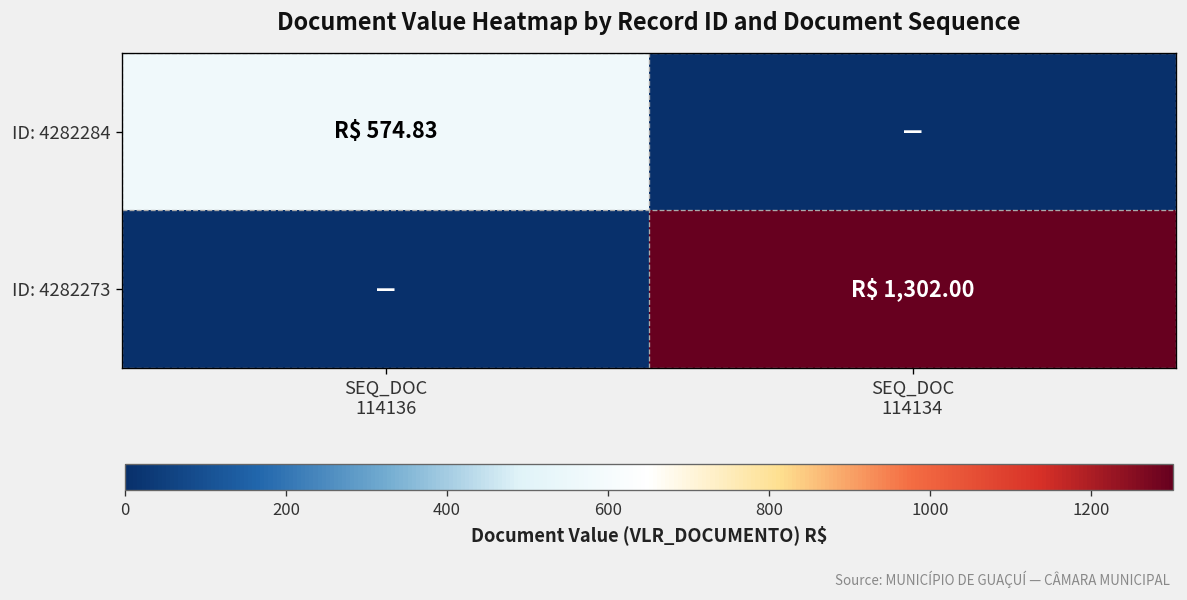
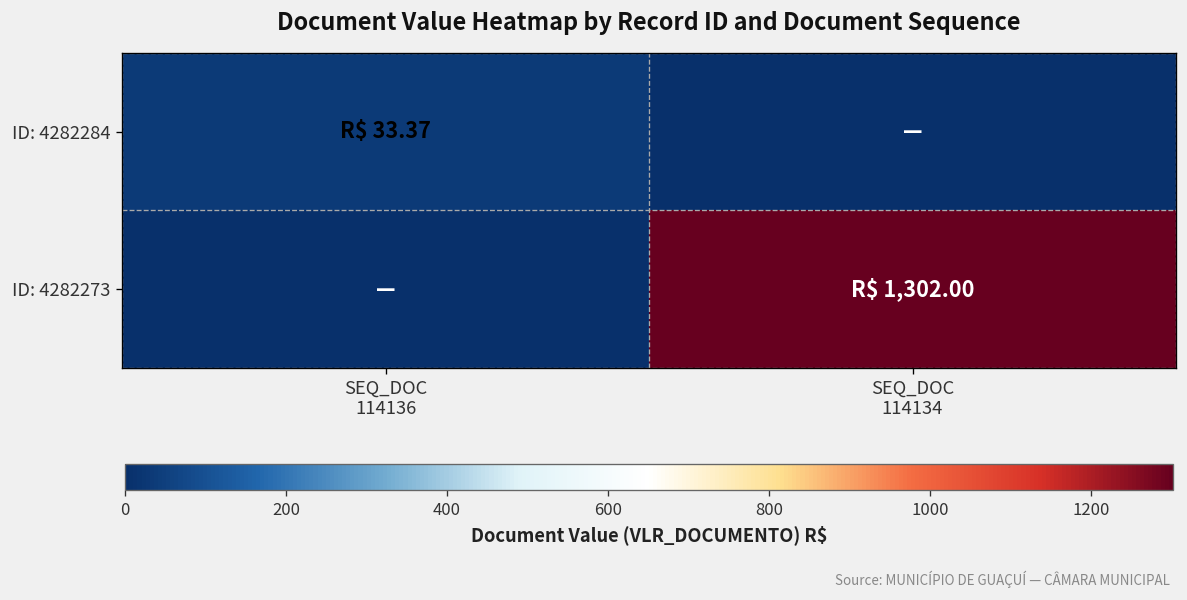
ID: 4282284, SEQ_DOC 114136: 574.83 -> 33.37
